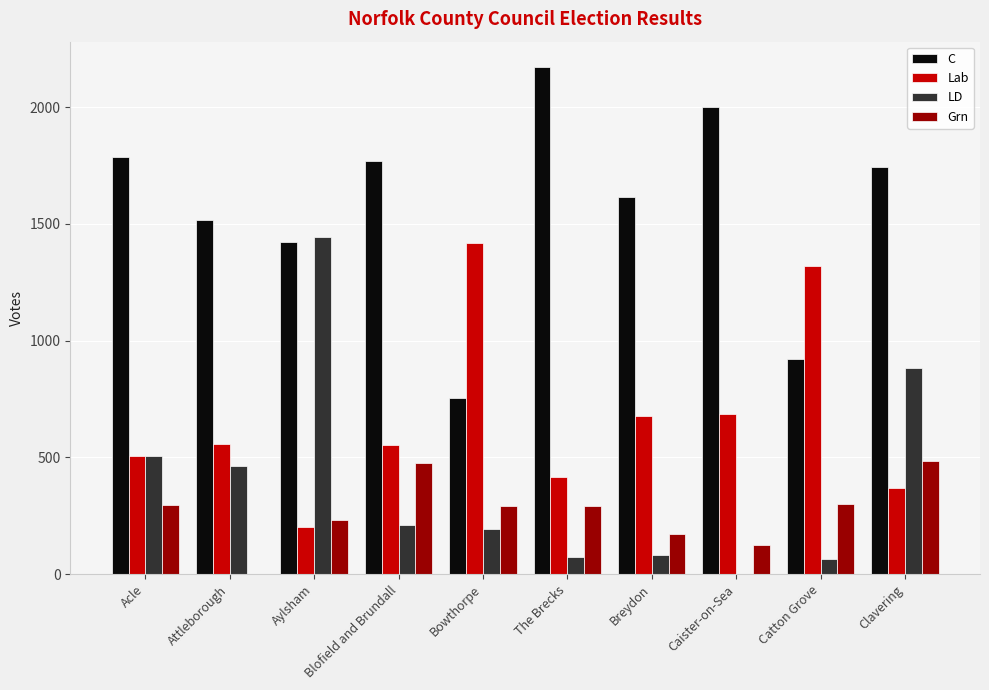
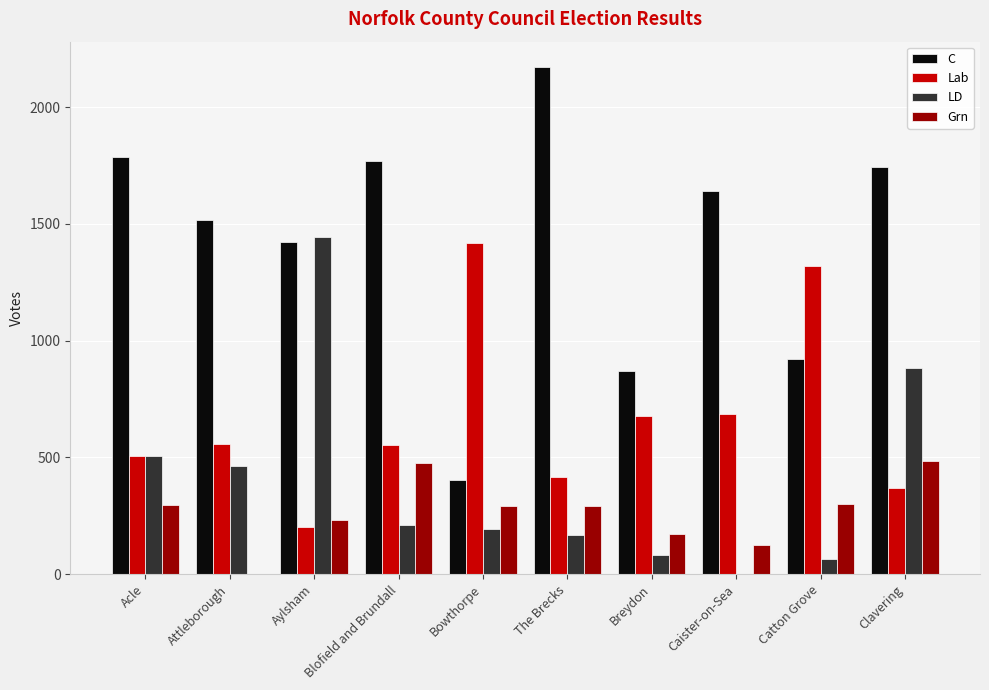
C, Bowthorpe: 760 -> 400
LD, The Brecks: 70 -> 170
C, Breydon: 1620 -> 870
C, Caister-on-Sea: 2000 -> 1640
